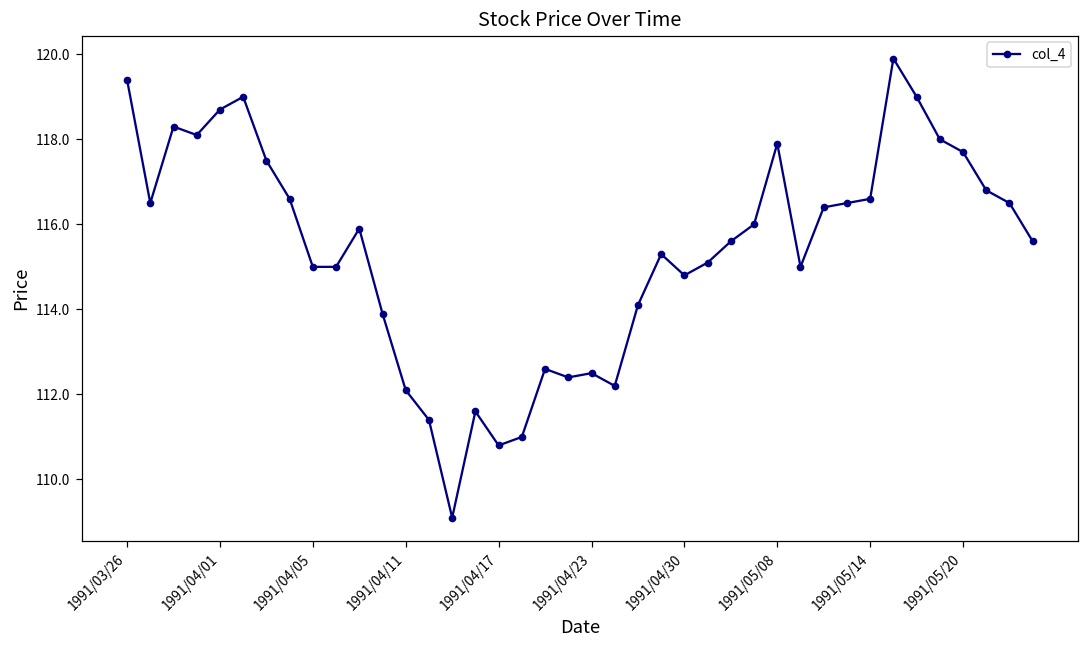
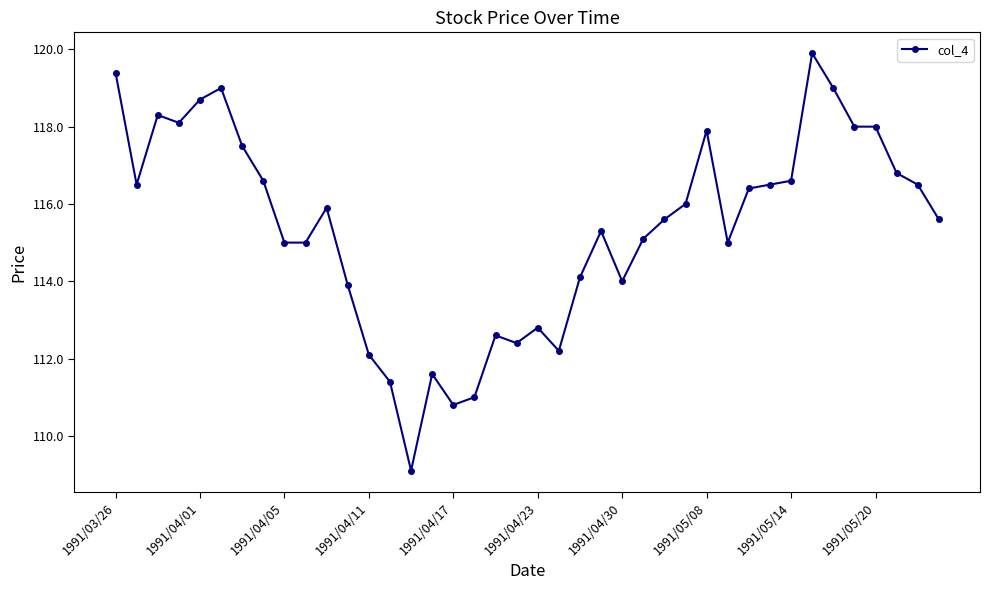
1991/04/23: 112.5 -> 112.8
1991/04/30: 114.8 -> 114.0
1991/05/20: 117.7 -> 118.0
